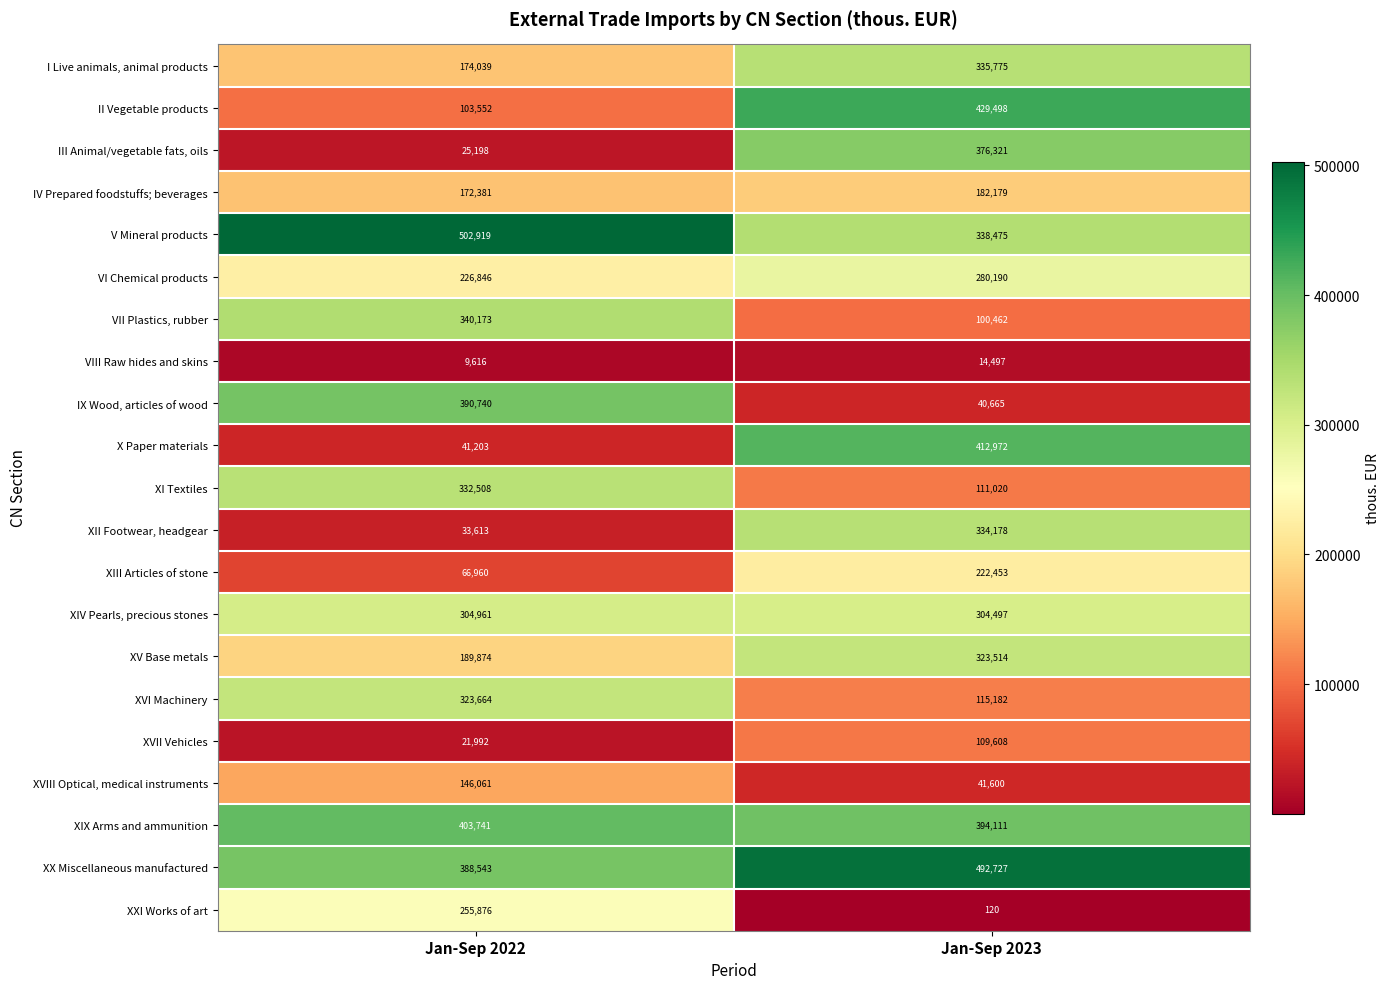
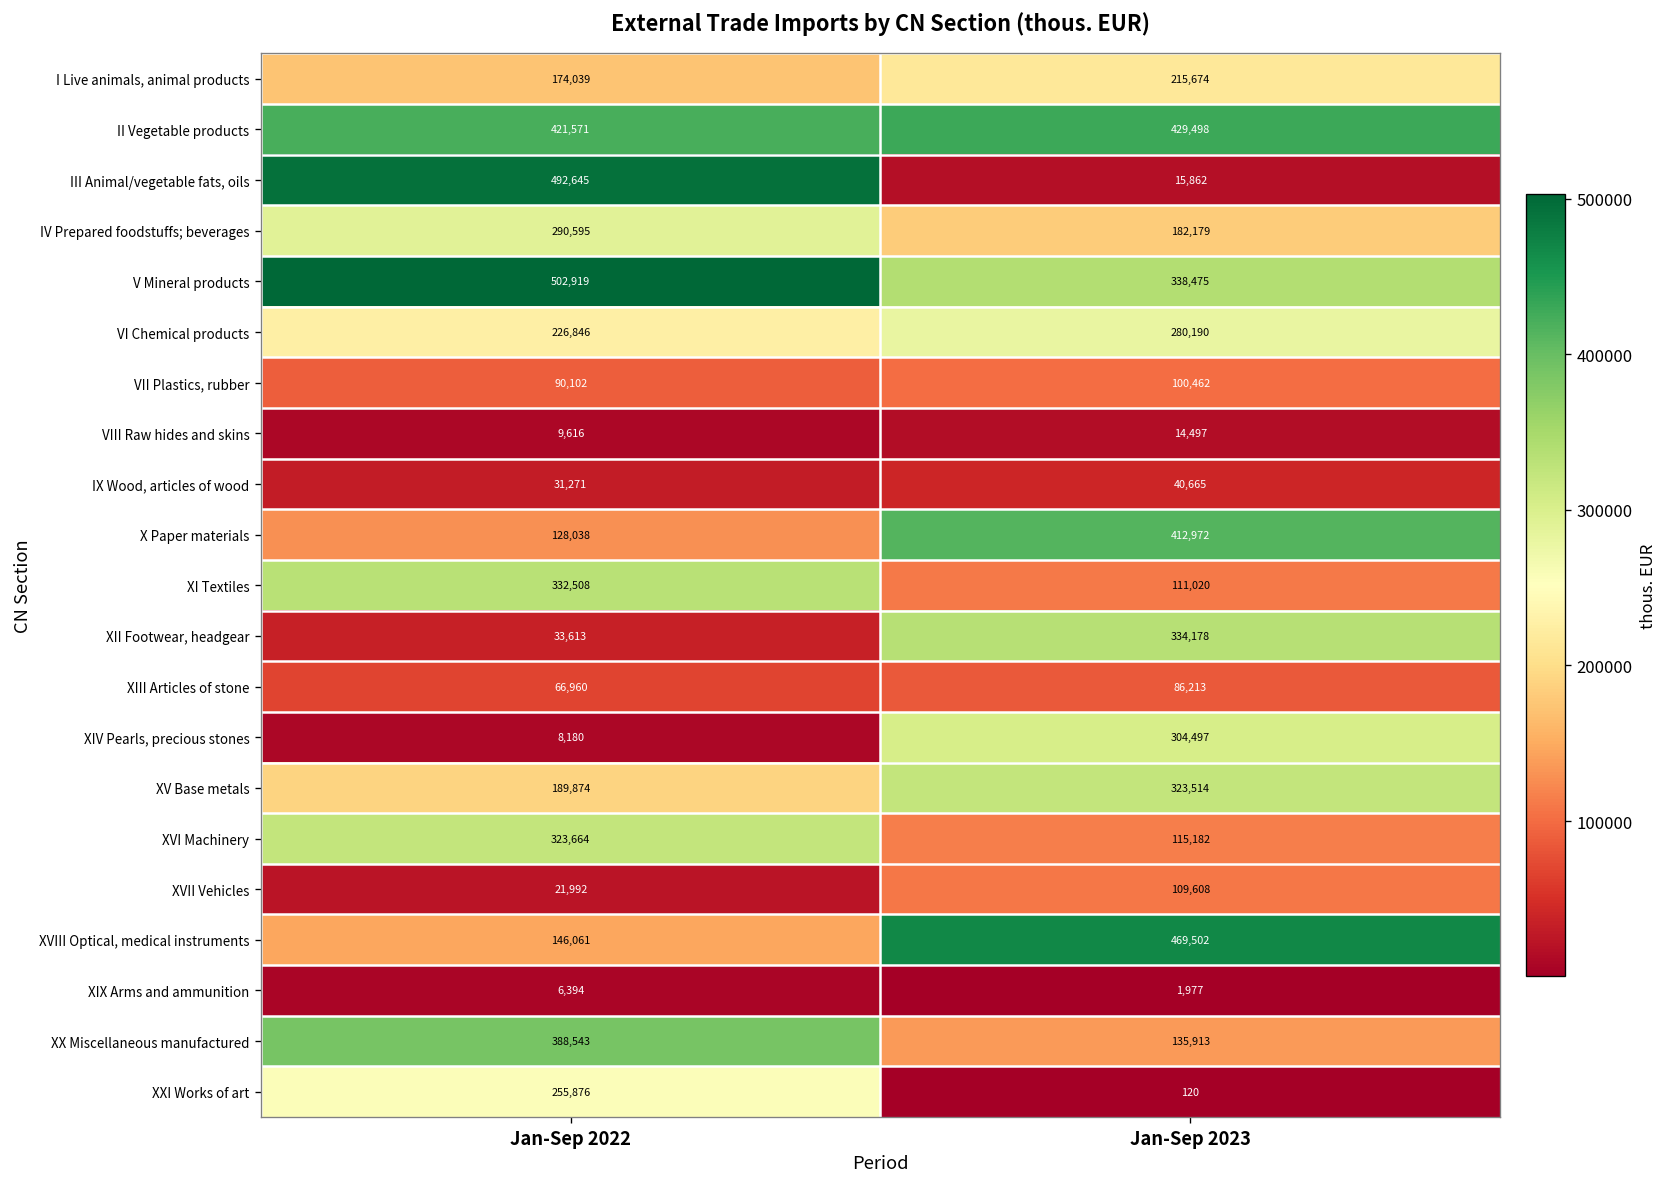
I Live animals, animal products, Jan-Sep 2023: 335,775 -> 215,674
II Vegetable products, Jan-Sep 2022: 103,552 -> 421,571
III Animal/vegetable fats, oils, Jan-Sep 2022: 25,198 -> 492,645
III Animal/vegetable fats, oils, Jan-Sep 2023: 376,321 -> 15,862
IV Prepared foodstuffs; beverages, Jan-Sep 2022: 172,381 -> 290,595
VII Plastics, rubber, Jan-Sep 2022: 340,173 -> 90,102
IX Wood, articles of wood, Jan-Sep 2022: 390,740 -> 31,271
X Paper materials, Jan-Sep 2022: 41,203 -> 128,038
XIII Articles of stone, Jan-Sep 2023: 222,453 -> 86,213
XIV Pearls, precious stones, Jan-Sep 2022: 304,961 -> 8,180
XVIII Optical, medical instruments, Jan-Sep 2023: 41,600 -> 469,502
XIX Arms and ammunition, Jan-Sep 2022: 403,741 -> 6,394
XIX Arms and ammunition, Jan-Sep 2023: 394,111 -> 1,977
XX Miscellaneous manufactured, Jan-Sep 2023: 492,727 -> 135,913
